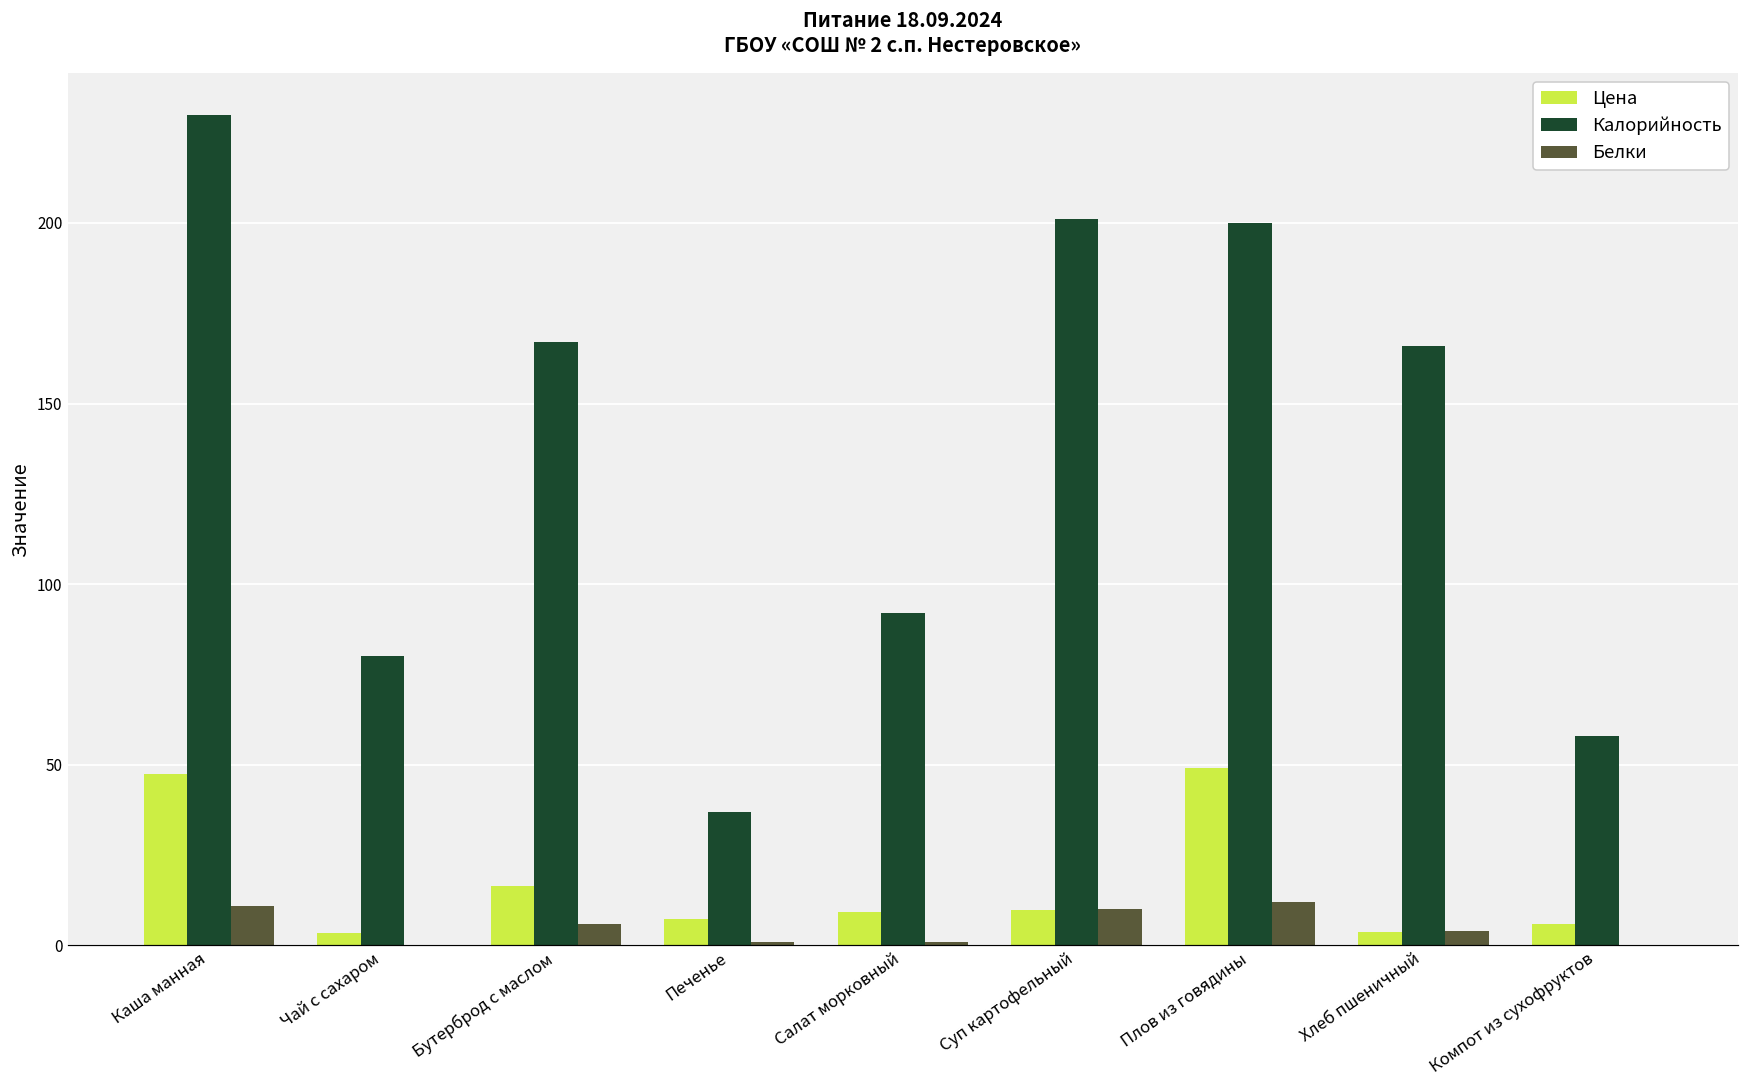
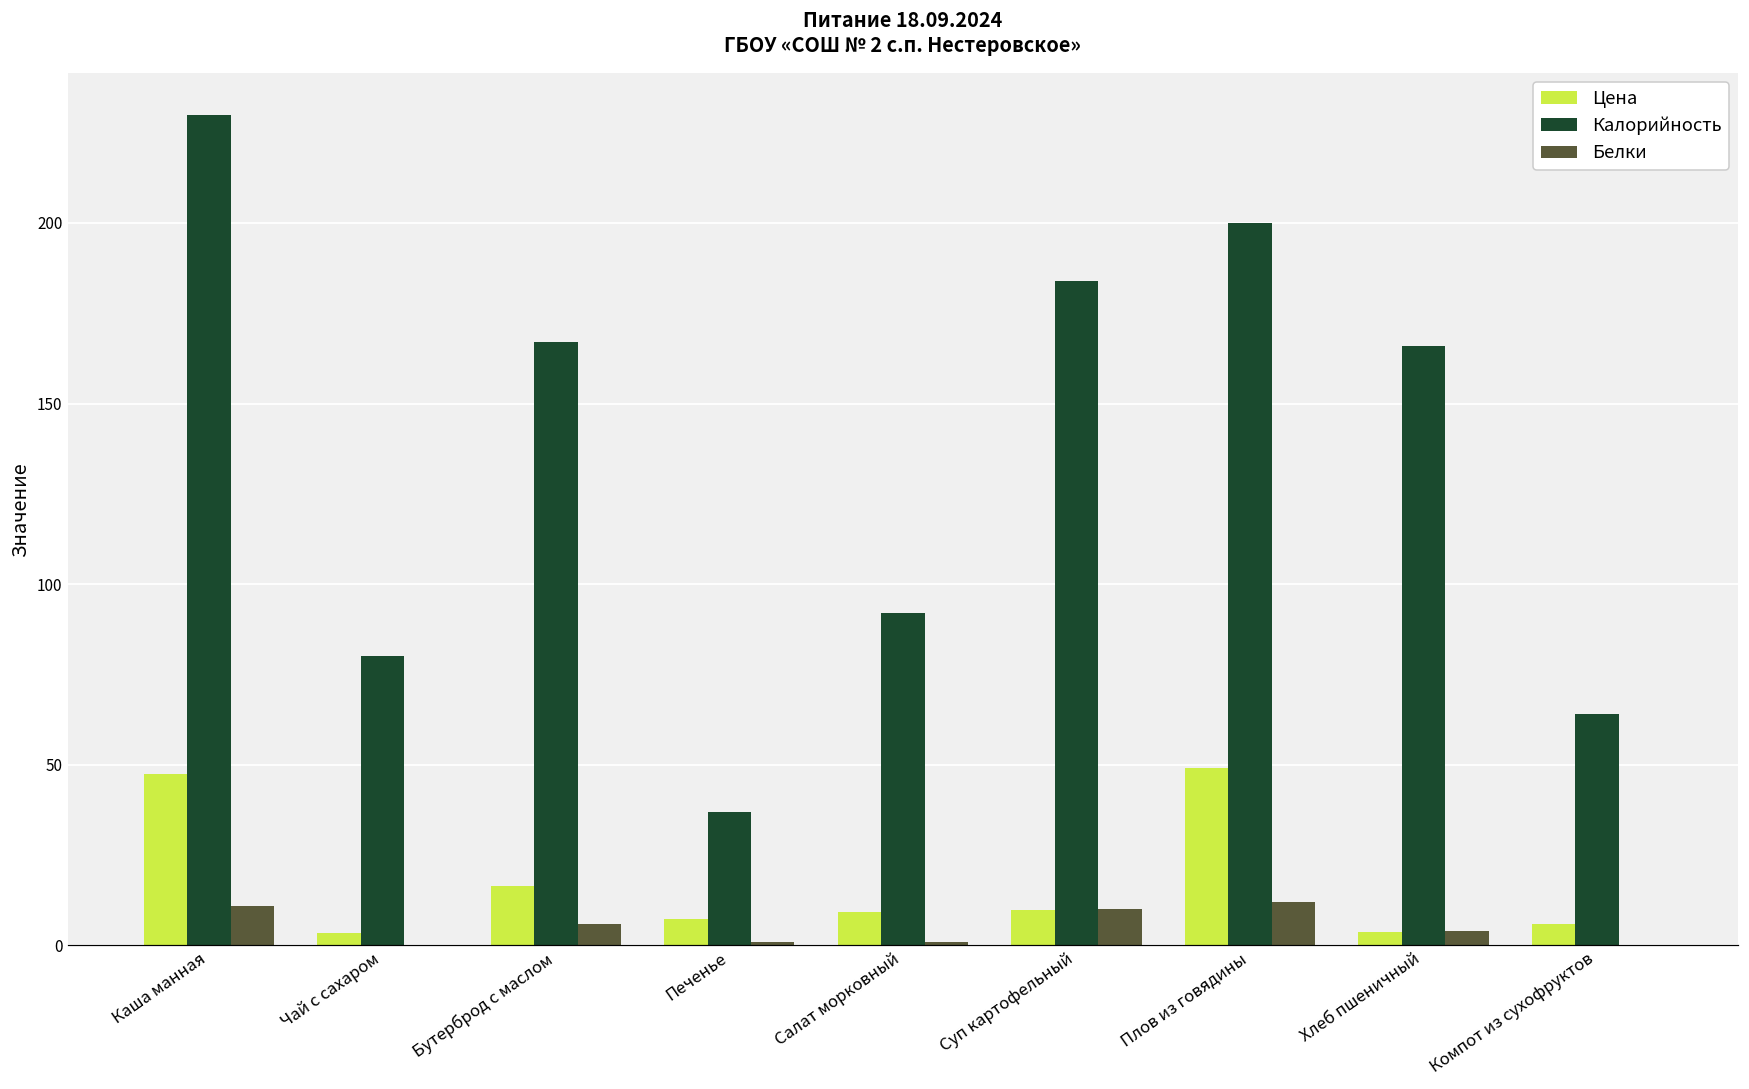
Калорийность, Суп картофельный: 201 -> 184
Калорийность, Компот из сухофруктов: 58 -> 64
